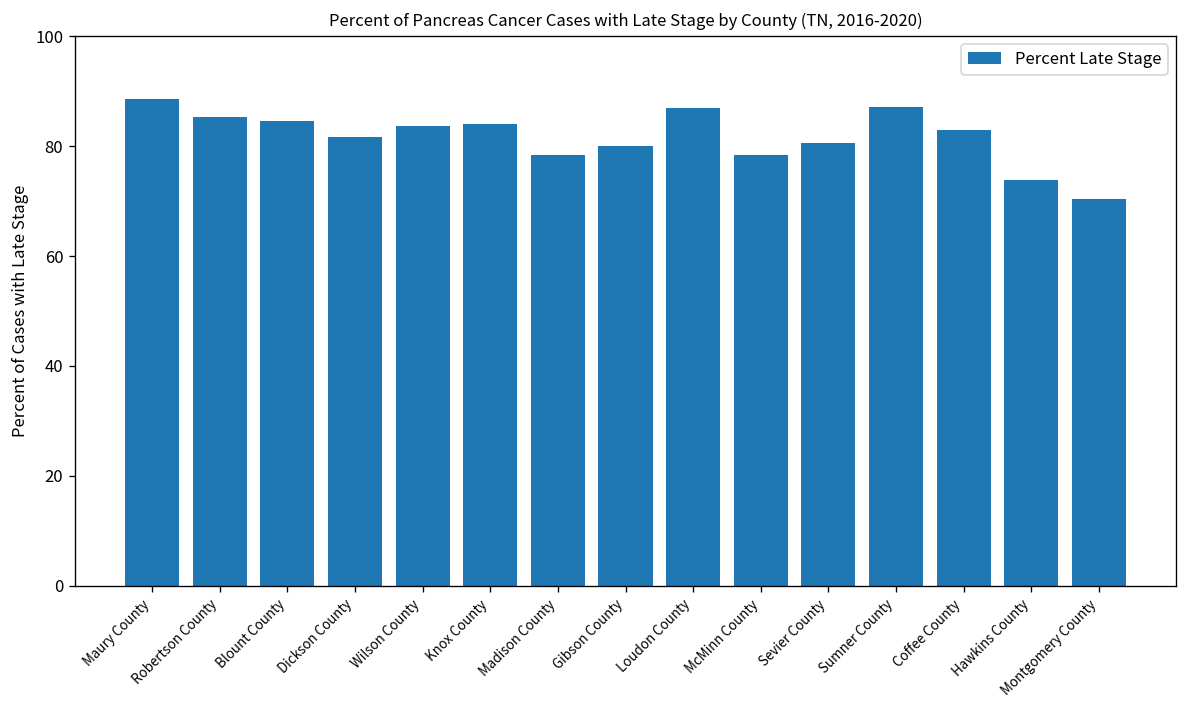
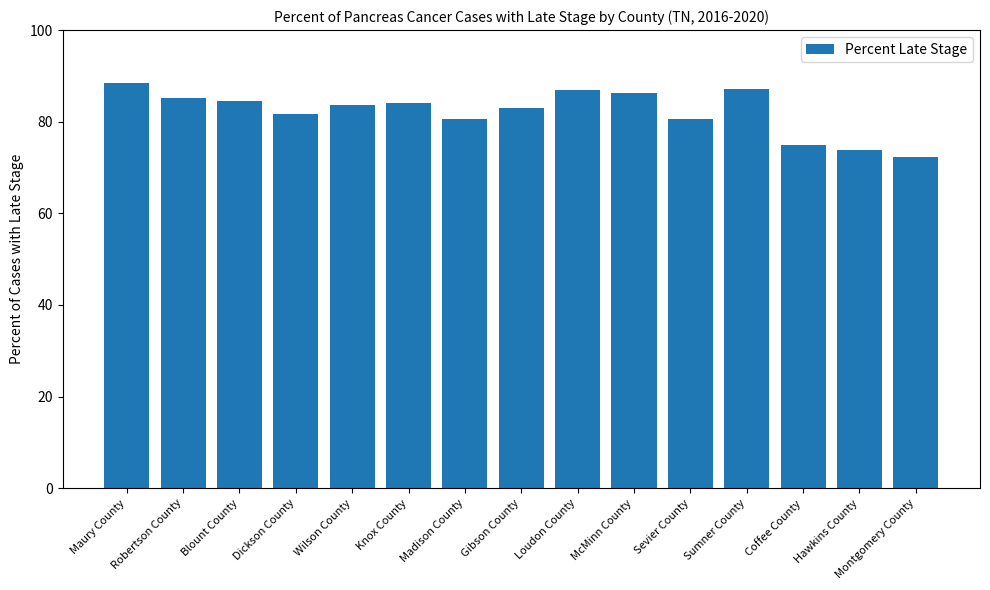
Madison County: 78 -> 81
Gibson County: 80 -> 83
McMinn County: 78 -> 86
Coffee County: 83 -> 75
Montgomery County: 70 -> 72
